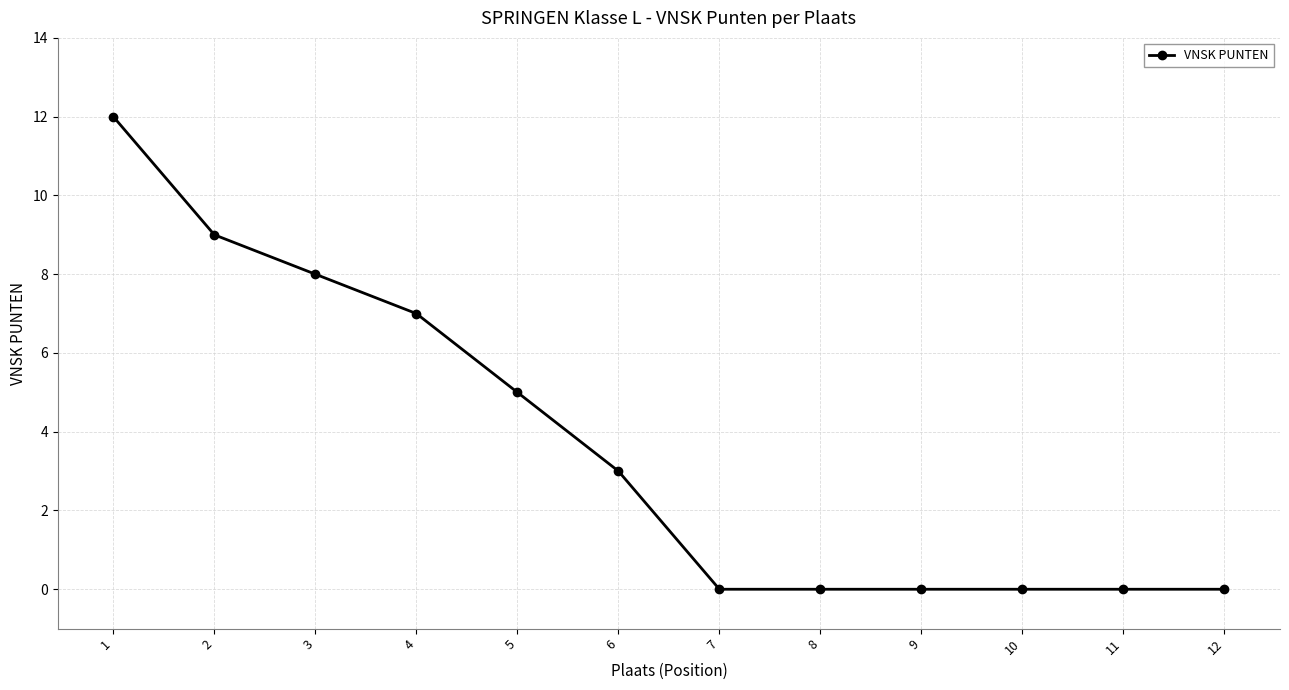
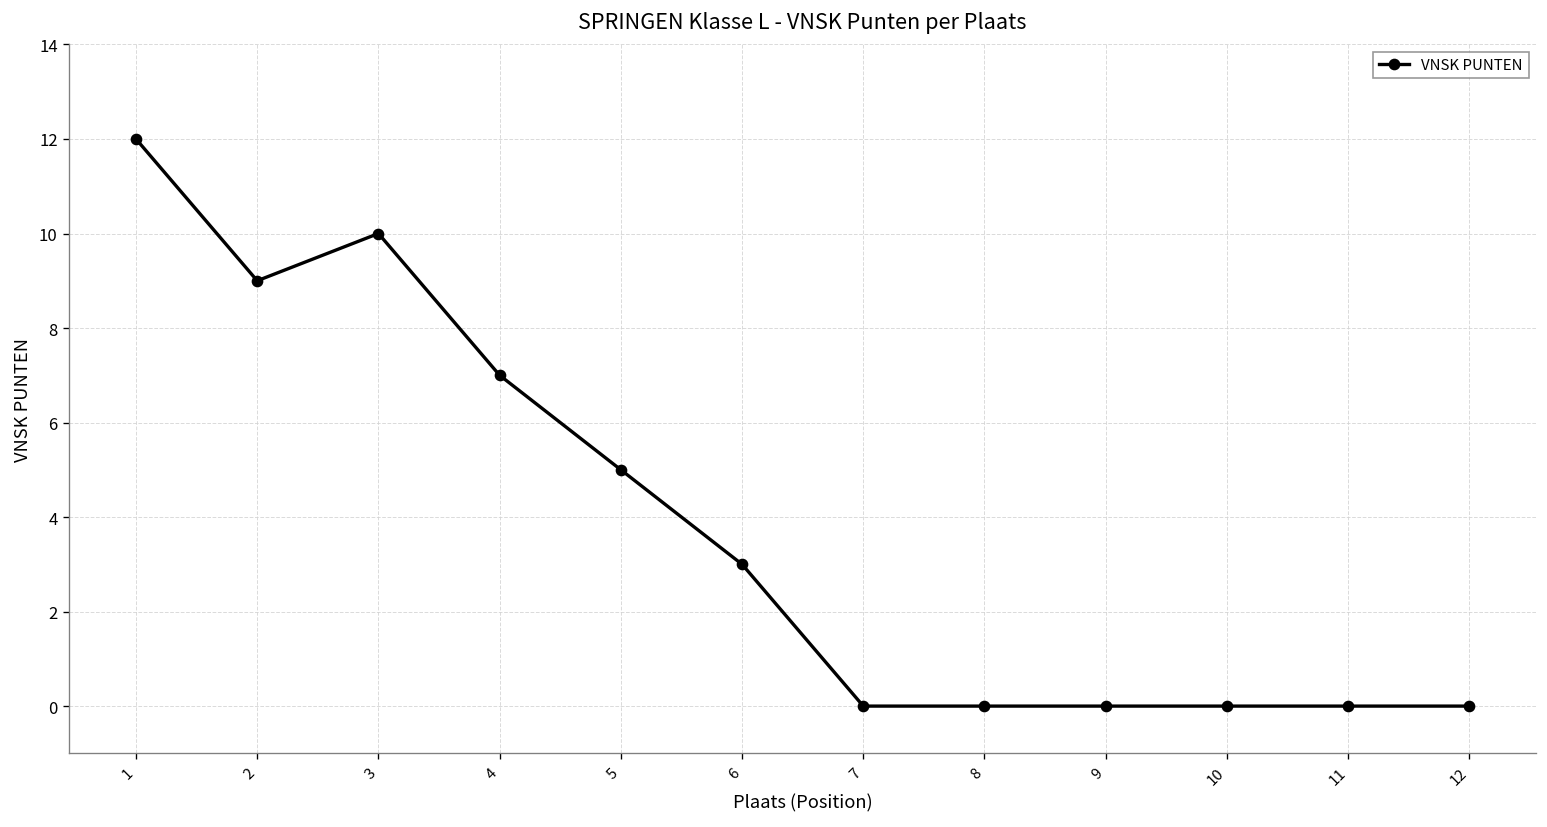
3: 8 -> 10
